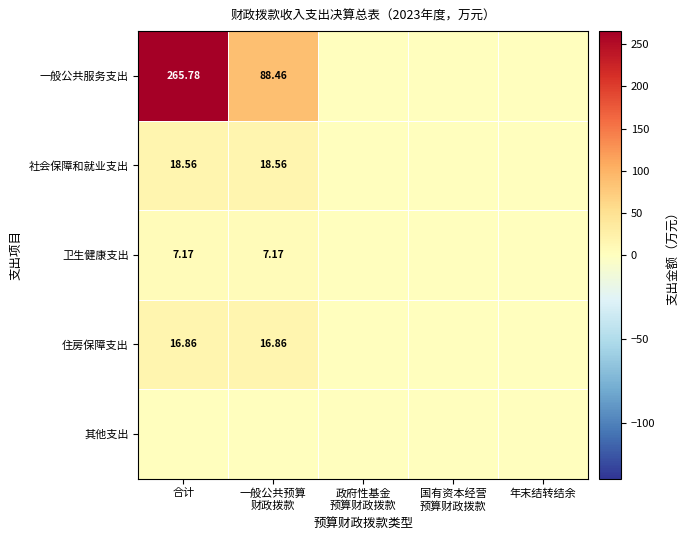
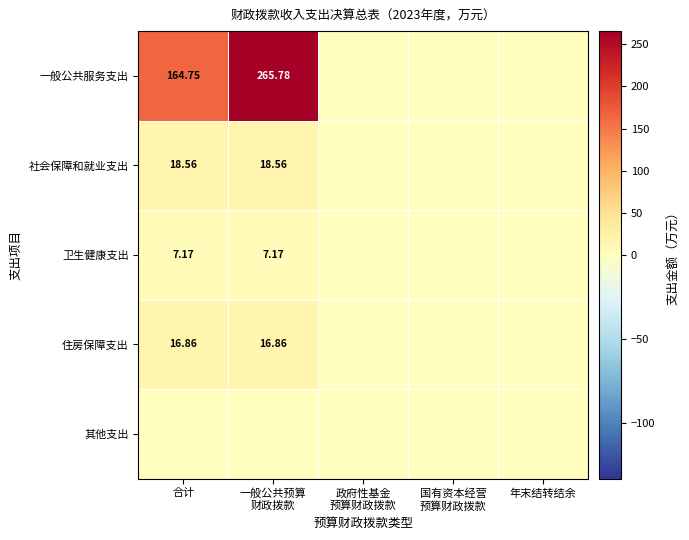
一般公共服务支出, 合计: 265.78 -> 164.75
一般公共服务支出, 一般公共预算 财政拨款: 88.46 -> 265.78
